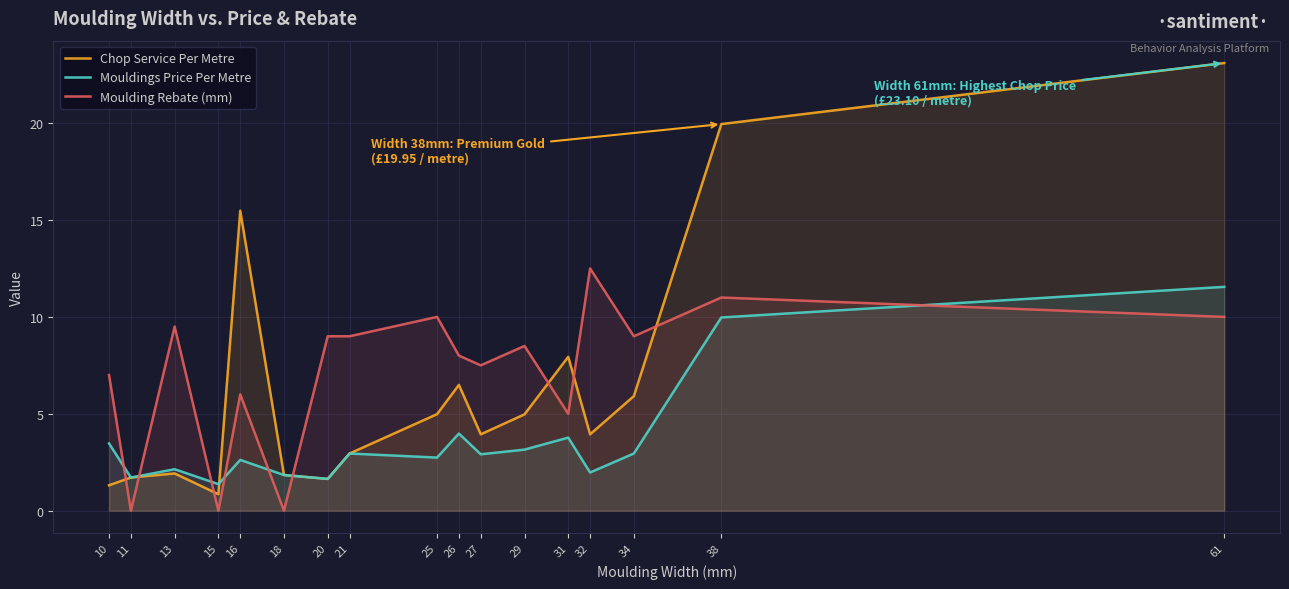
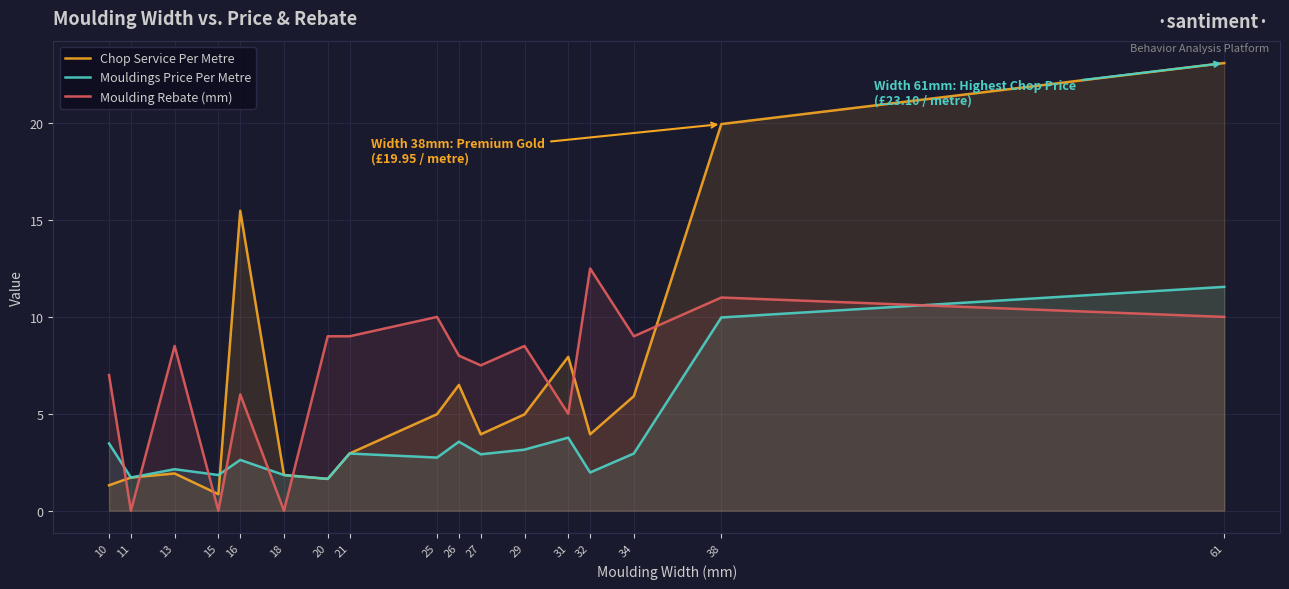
Moulding Rebate (mm), 13: 9.5 -> 8.5
Mouldings Price Per Metre, 15: 1.4 -> 1.8
Mouldings Price Per Metre, 26: 4.0 -> 3.6
